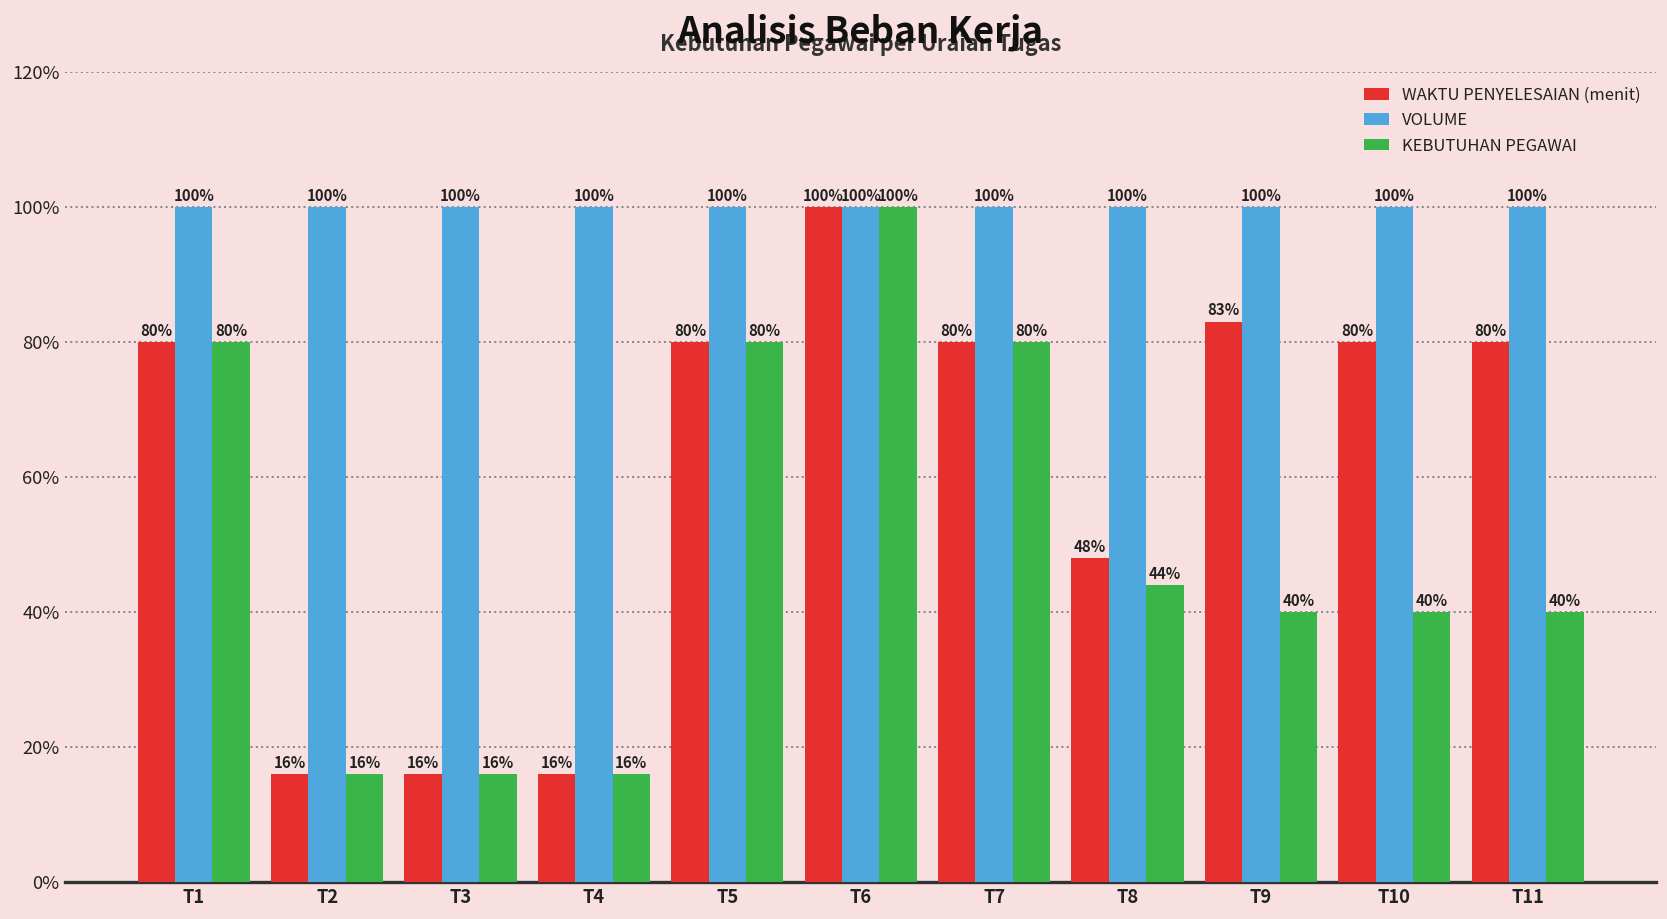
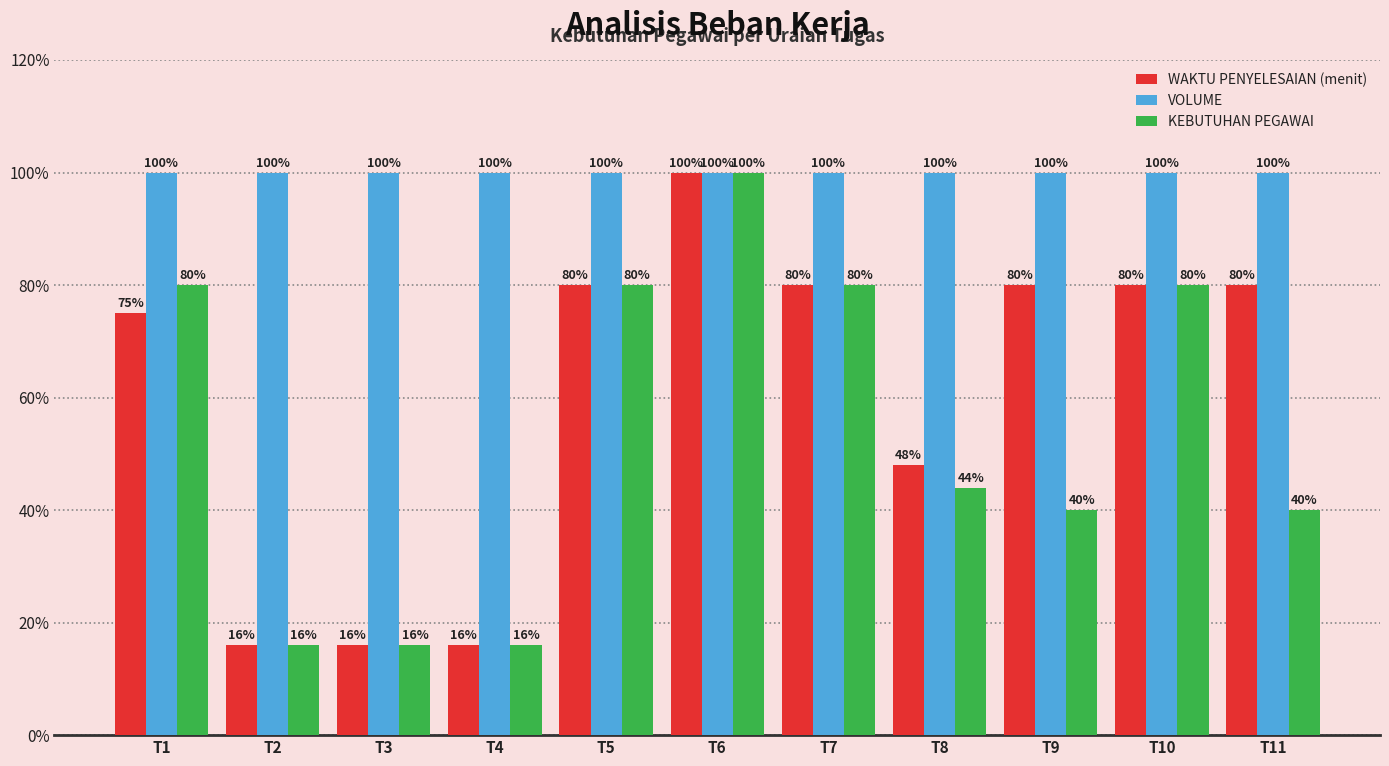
WAKTU PENYELESAIAN (menit), T1: 80% -> 75%
WAKTU PENYELESAIAN (menit), T9: 83% -> 80%
KEBUTUHAN PEGAWAI, T10: 40% -> 80%
